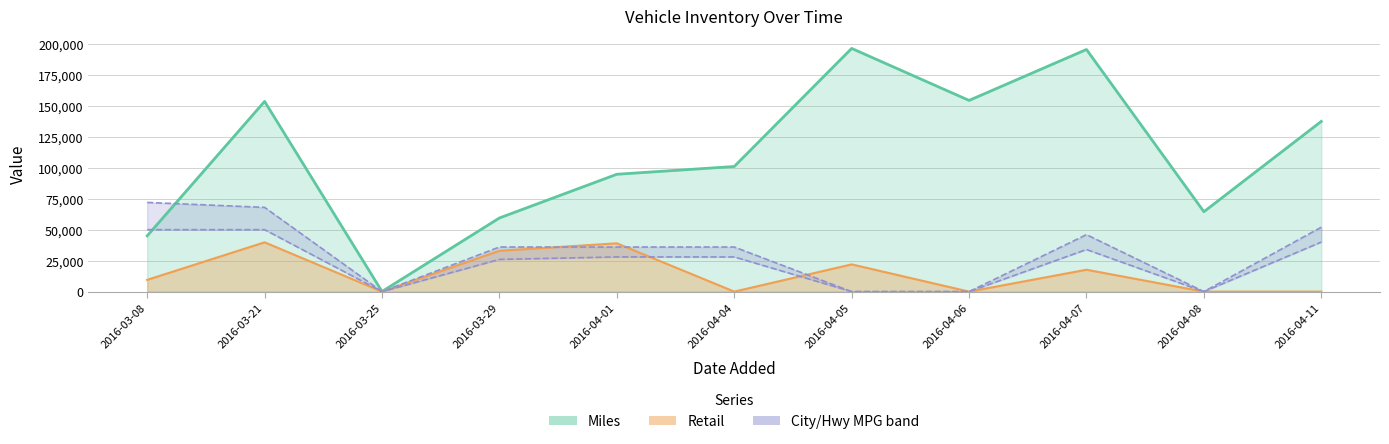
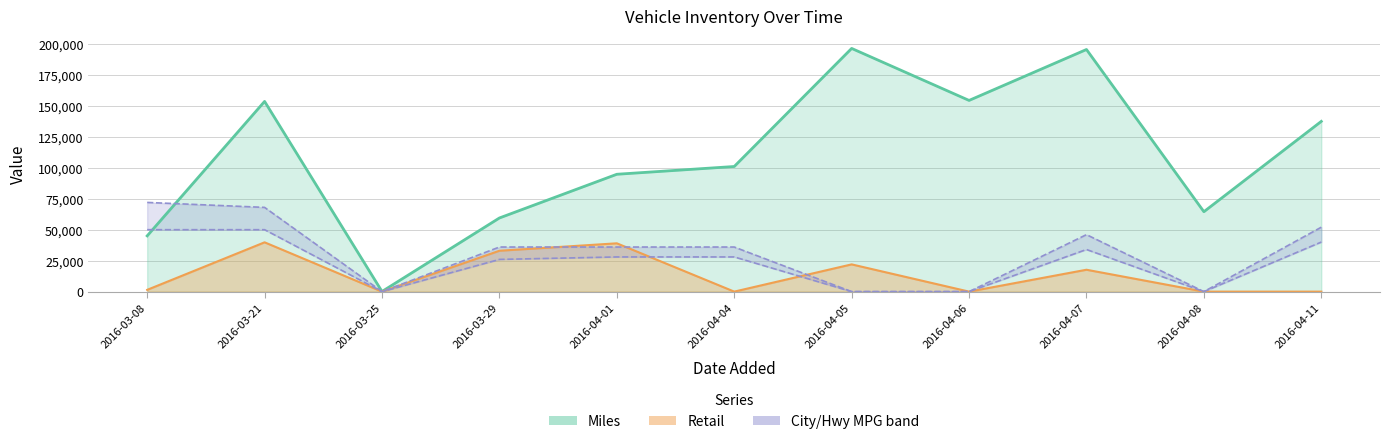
Retail, 2016-03-08: 9,000 -> 1,000
